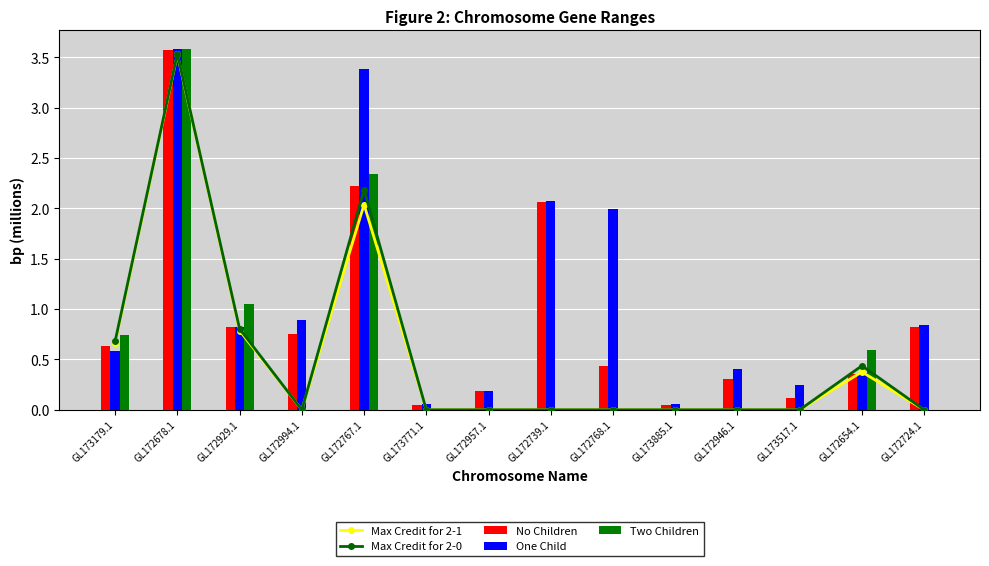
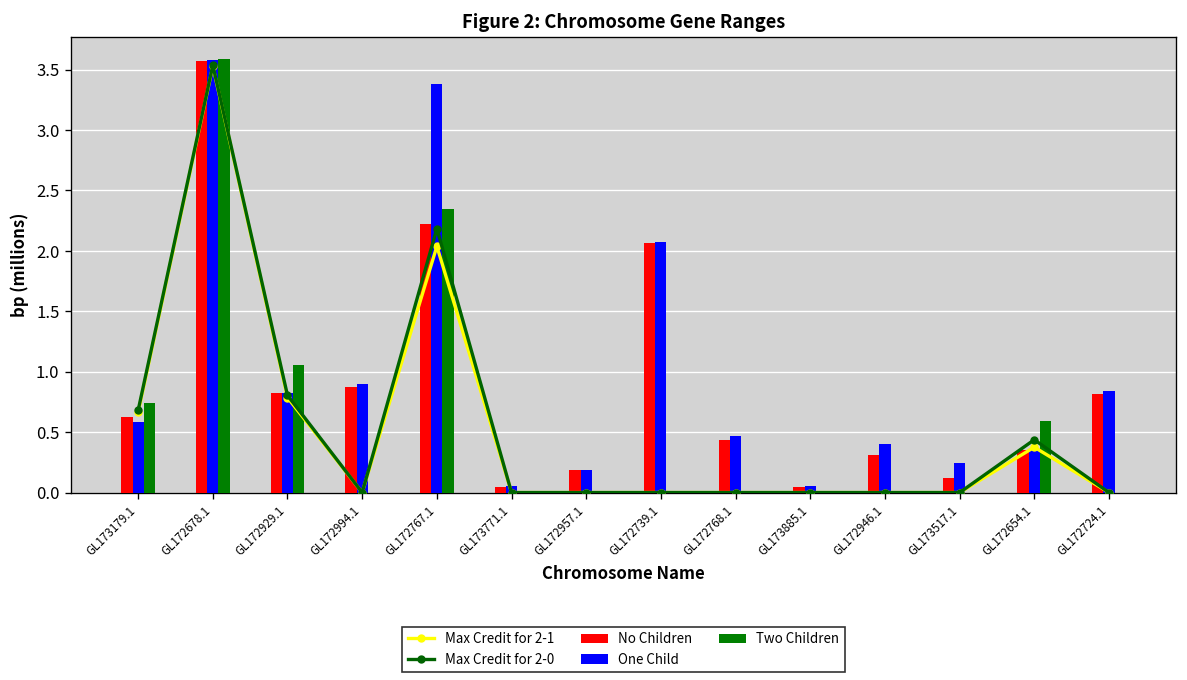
No Children, GL172994.1: 0.75 -> 0.88
One Child, GL172768.1: 1.99 -> 0.47
